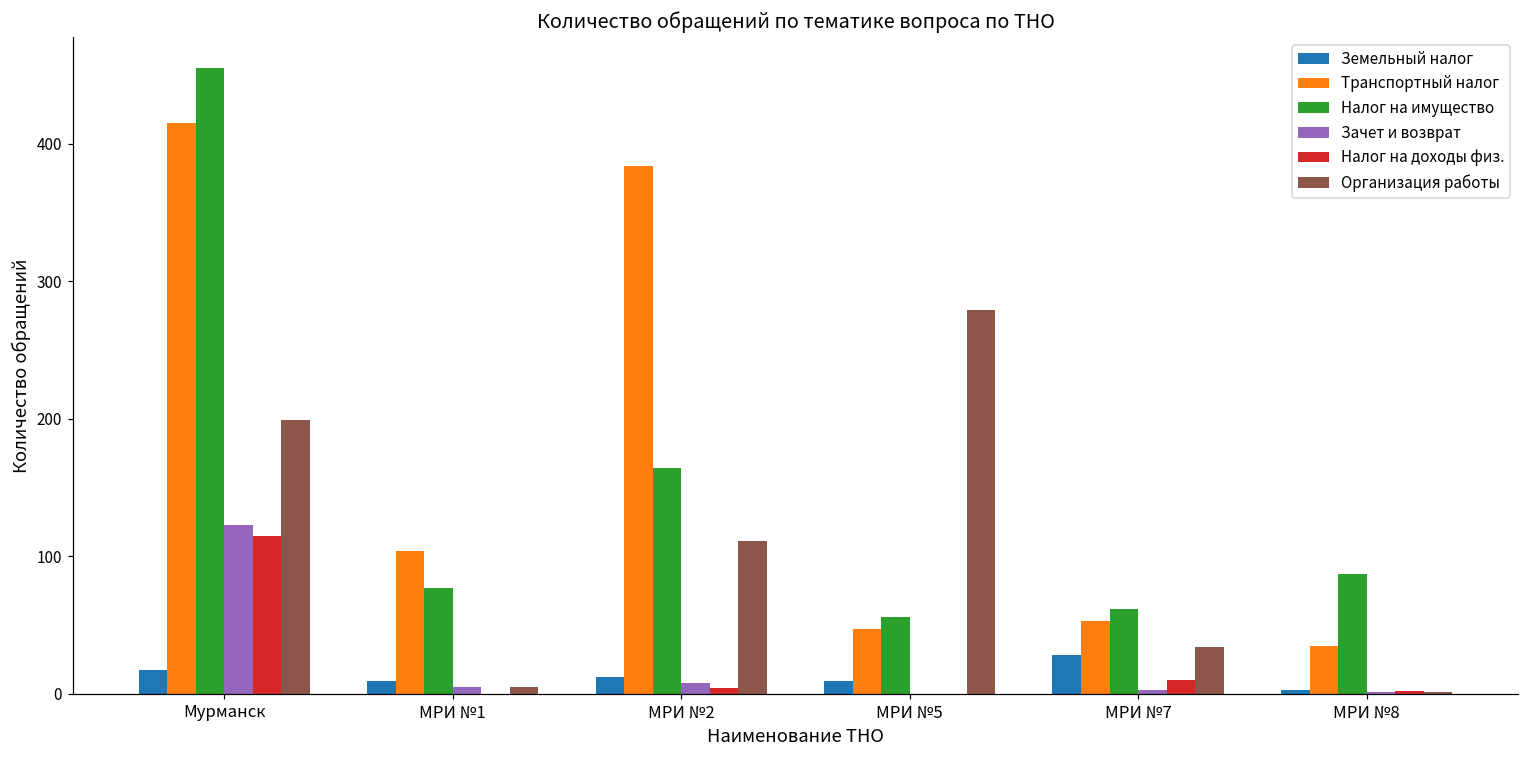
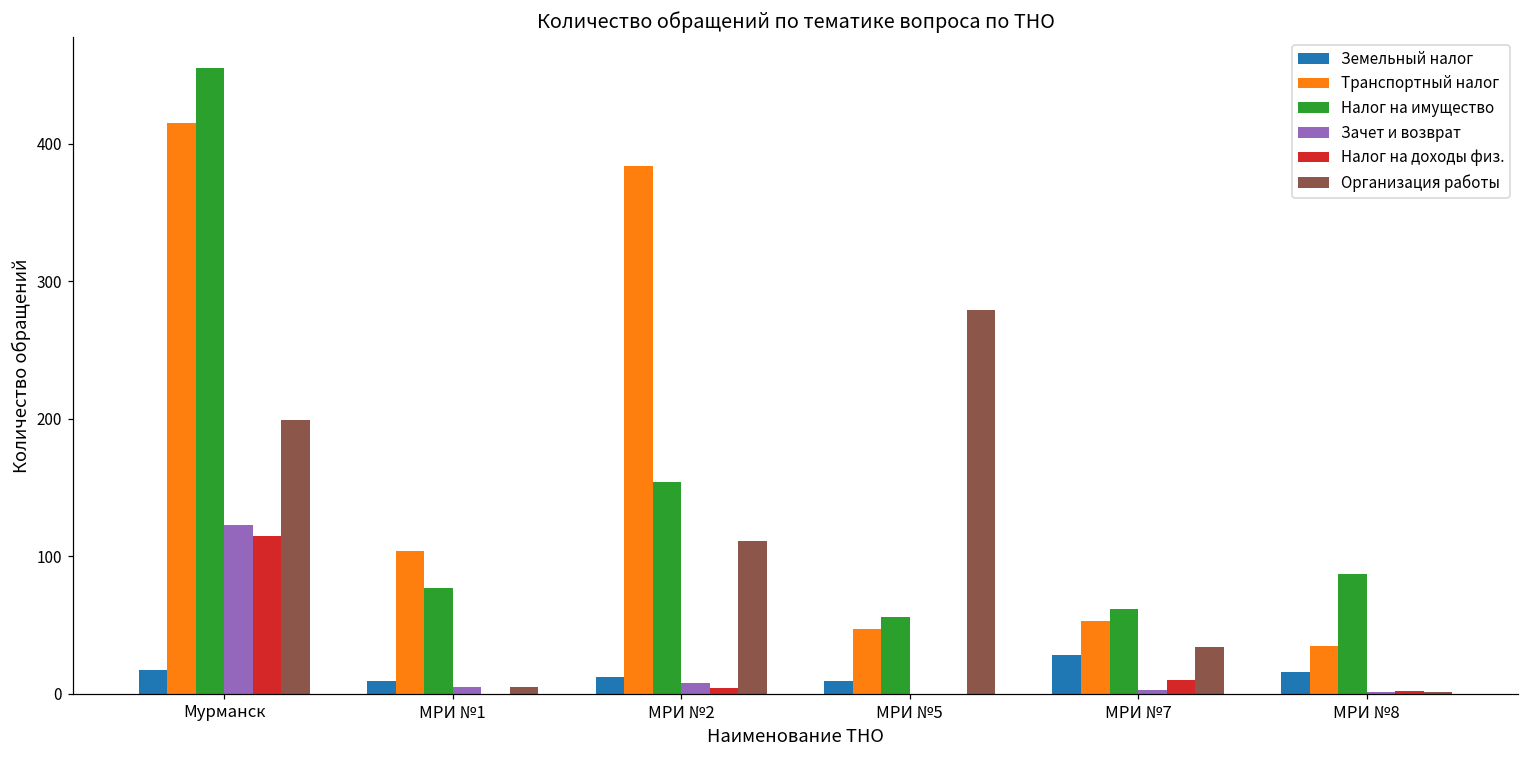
Налог на имущество, МРИ №2: 164 -> 154
Земельный налог, МРИ №8: 3 -> 16
